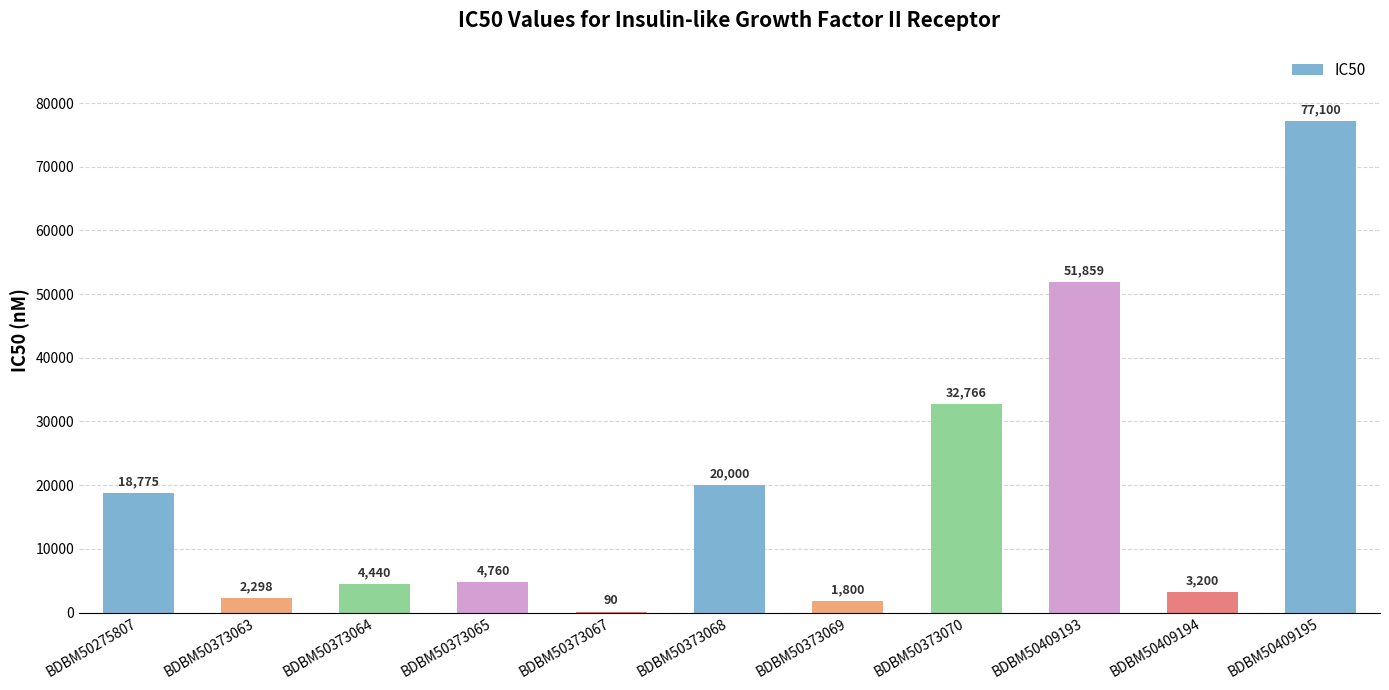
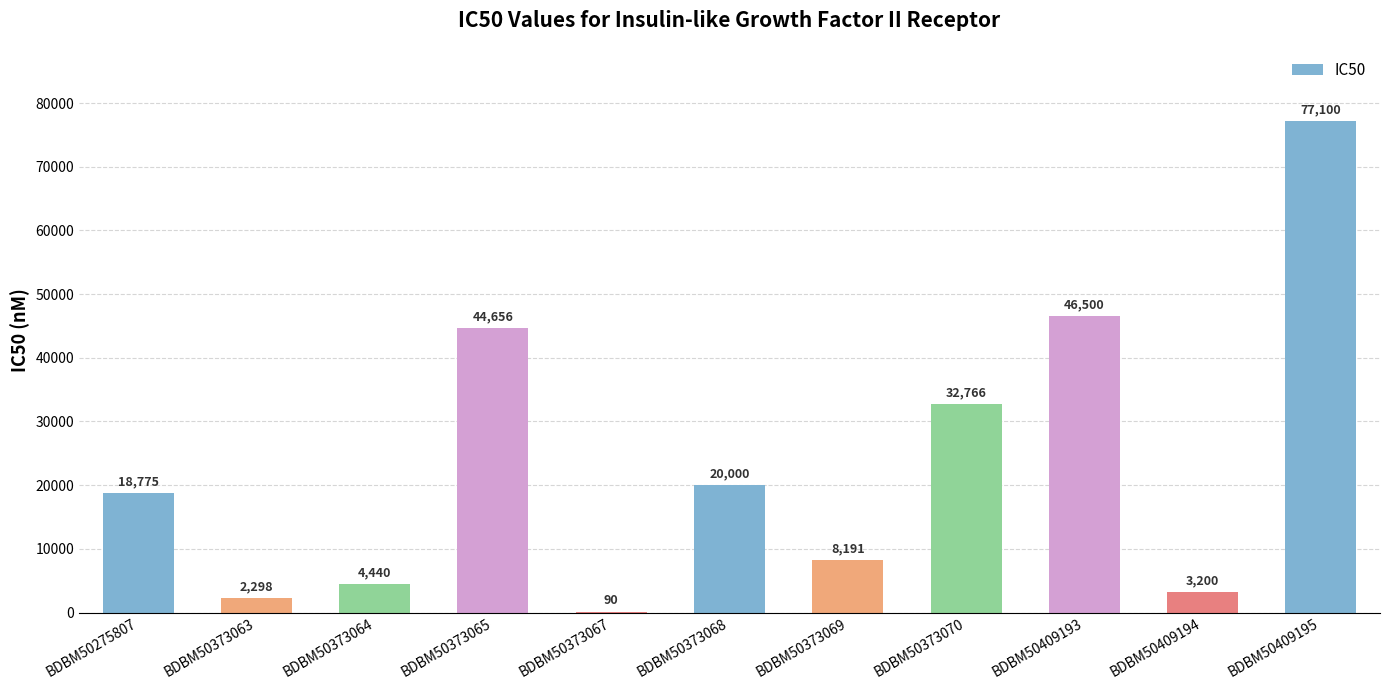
BDBM50373065: 4,760 -> 44,656
BDBM50373069: 1,800 -> 8,191
BDBM50409193: 51,859 -> 46,500
